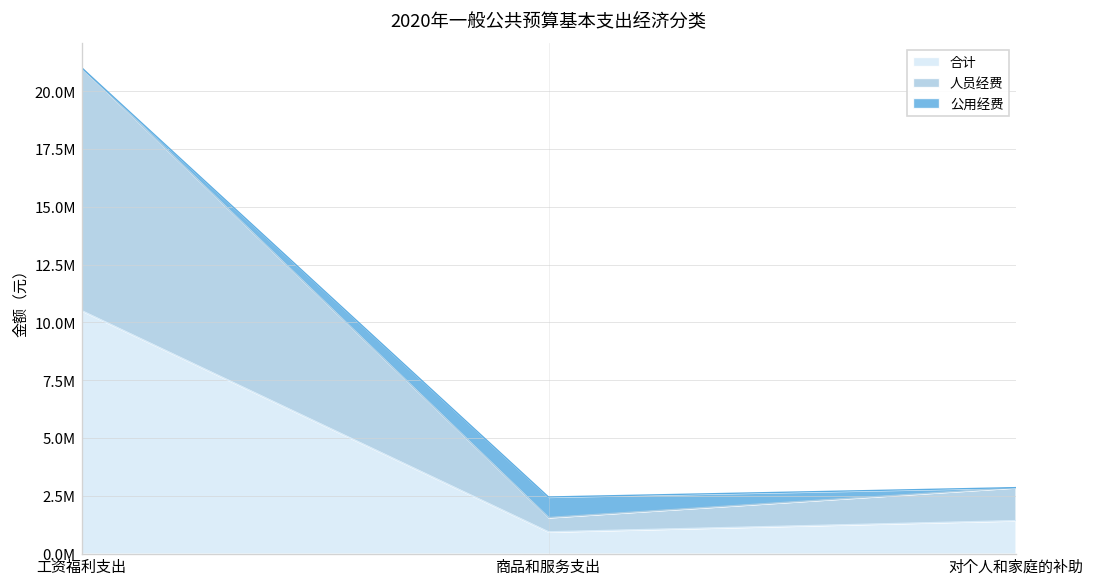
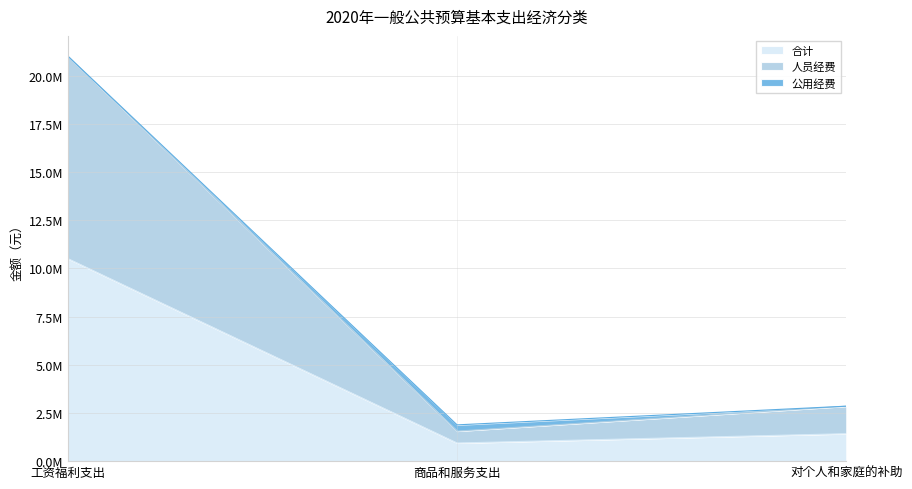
公用经费, 商品和服务支出: 900000 -> 300000
